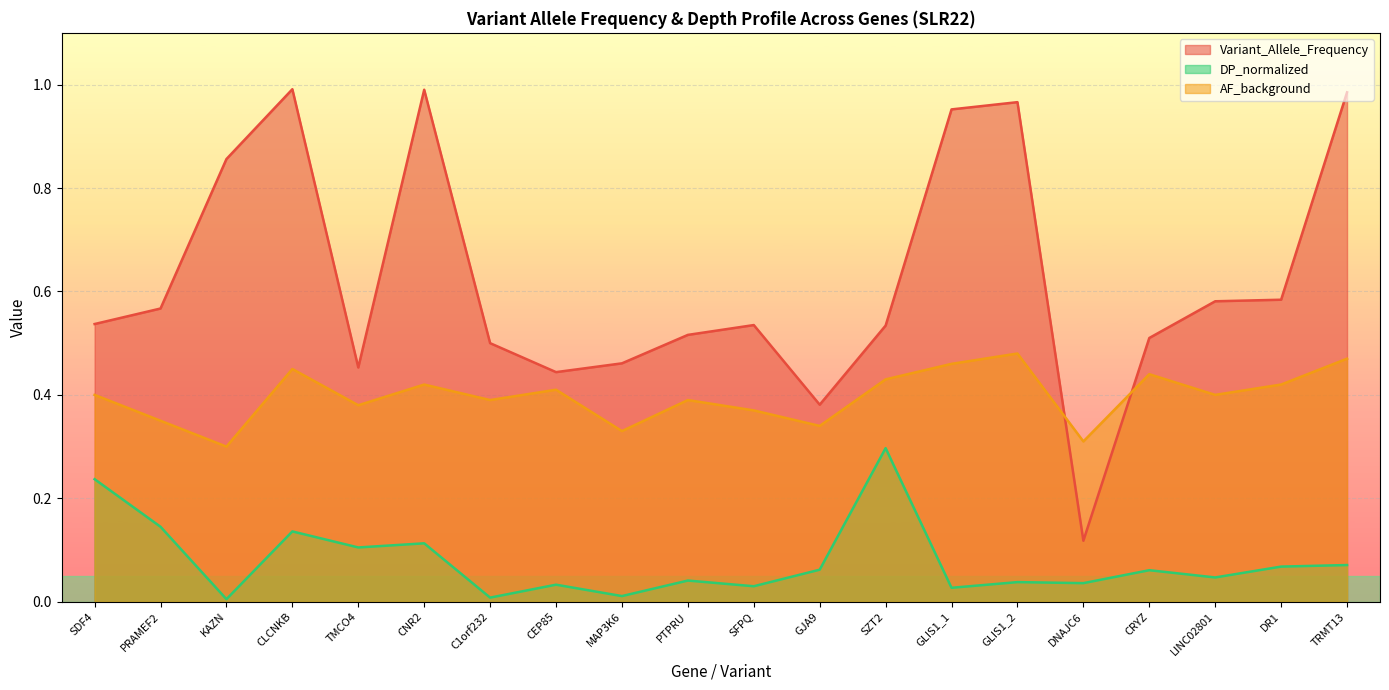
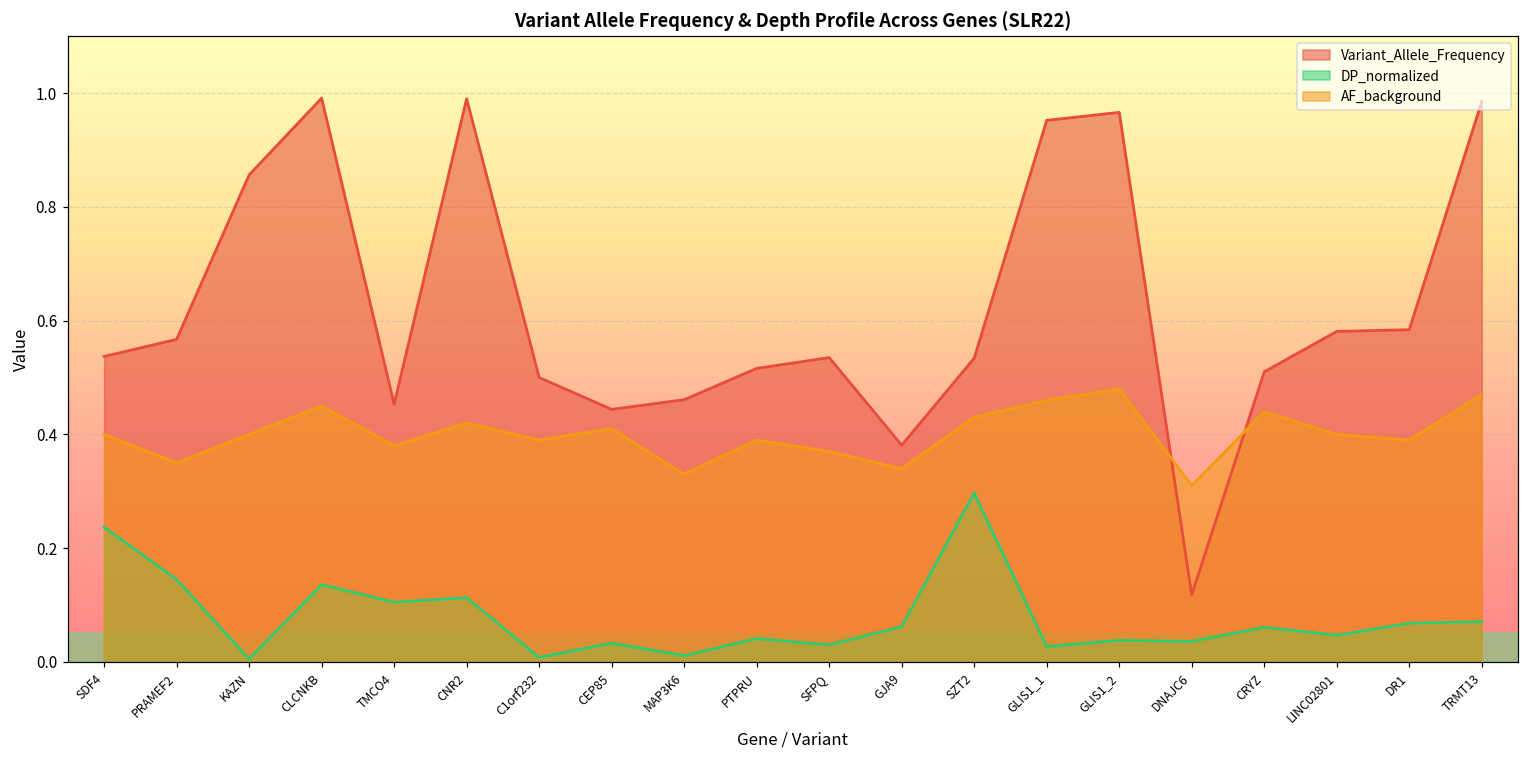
AF_background, KAZN: 0.3 -> 0.4
AF_background, DR1: 0.42 -> 0.39
